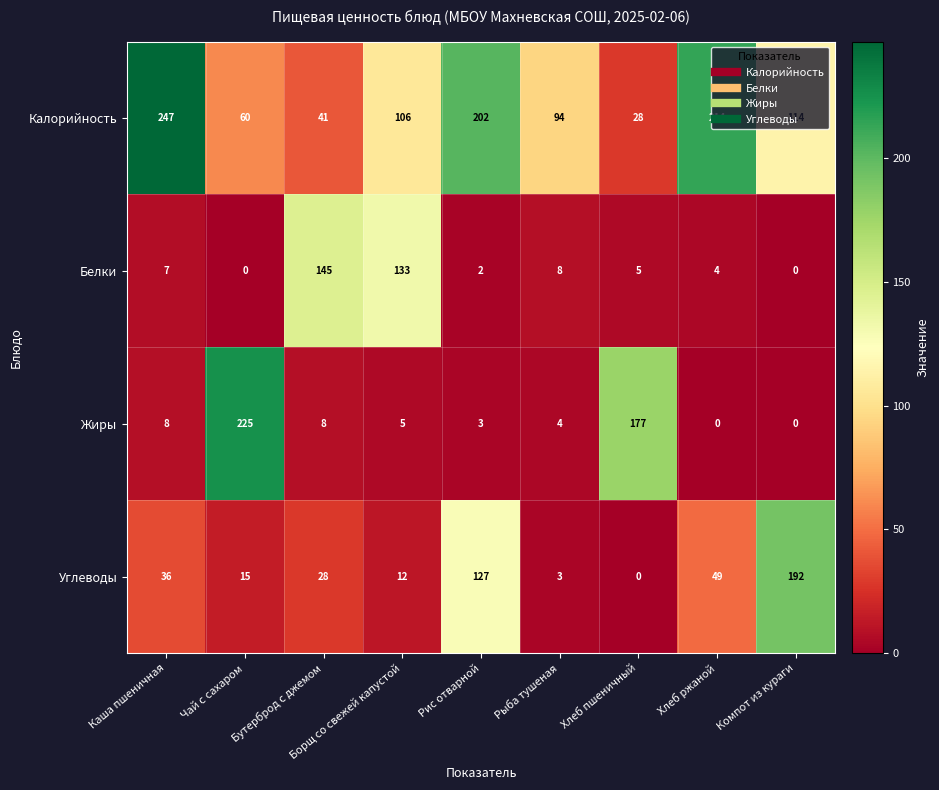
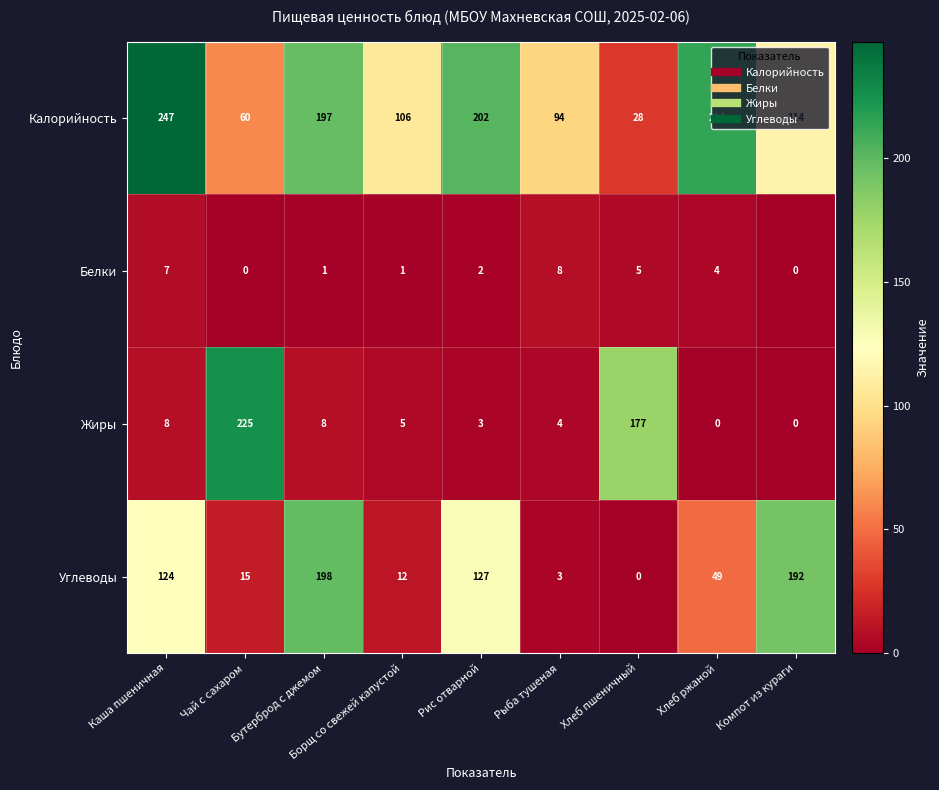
Калорийность, Бутерброд с джемом: 41 -> 197
Белки, Бутерброд с джемом: 145 -> 1
Белки, Борщ со свежей капустой: 133 -> 1
Углеводы, Каша пшеничная: 36 -> 124
Углеводы, Бутерброд с джемом: 28 -> 198
